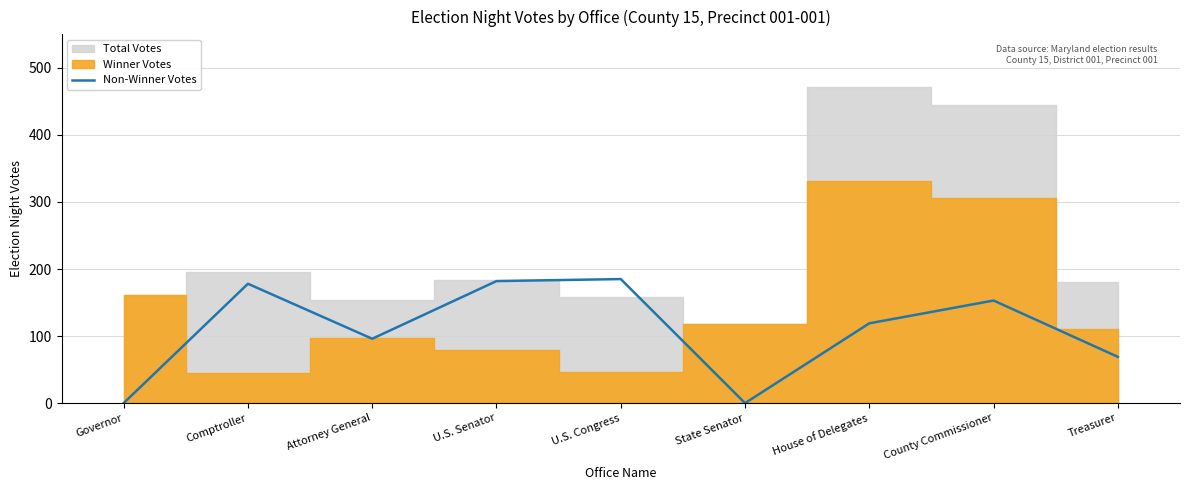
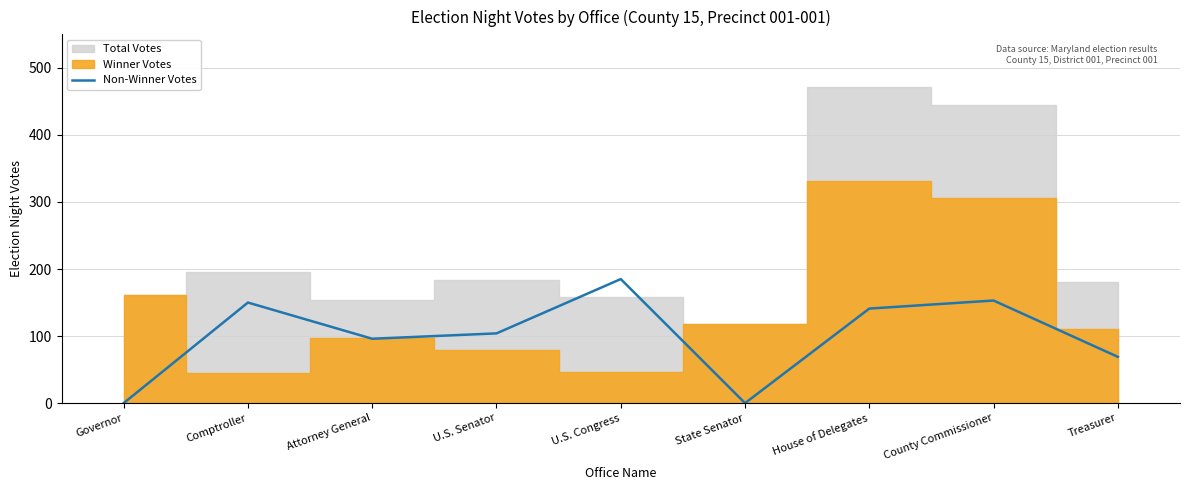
Non-Winner Votes, Comptroller: 180 -> 150
Non-Winner Votes, U.S. Senator: 180 -> 100
Non-Winner Votes, House of Delegates: 120 -> 140
